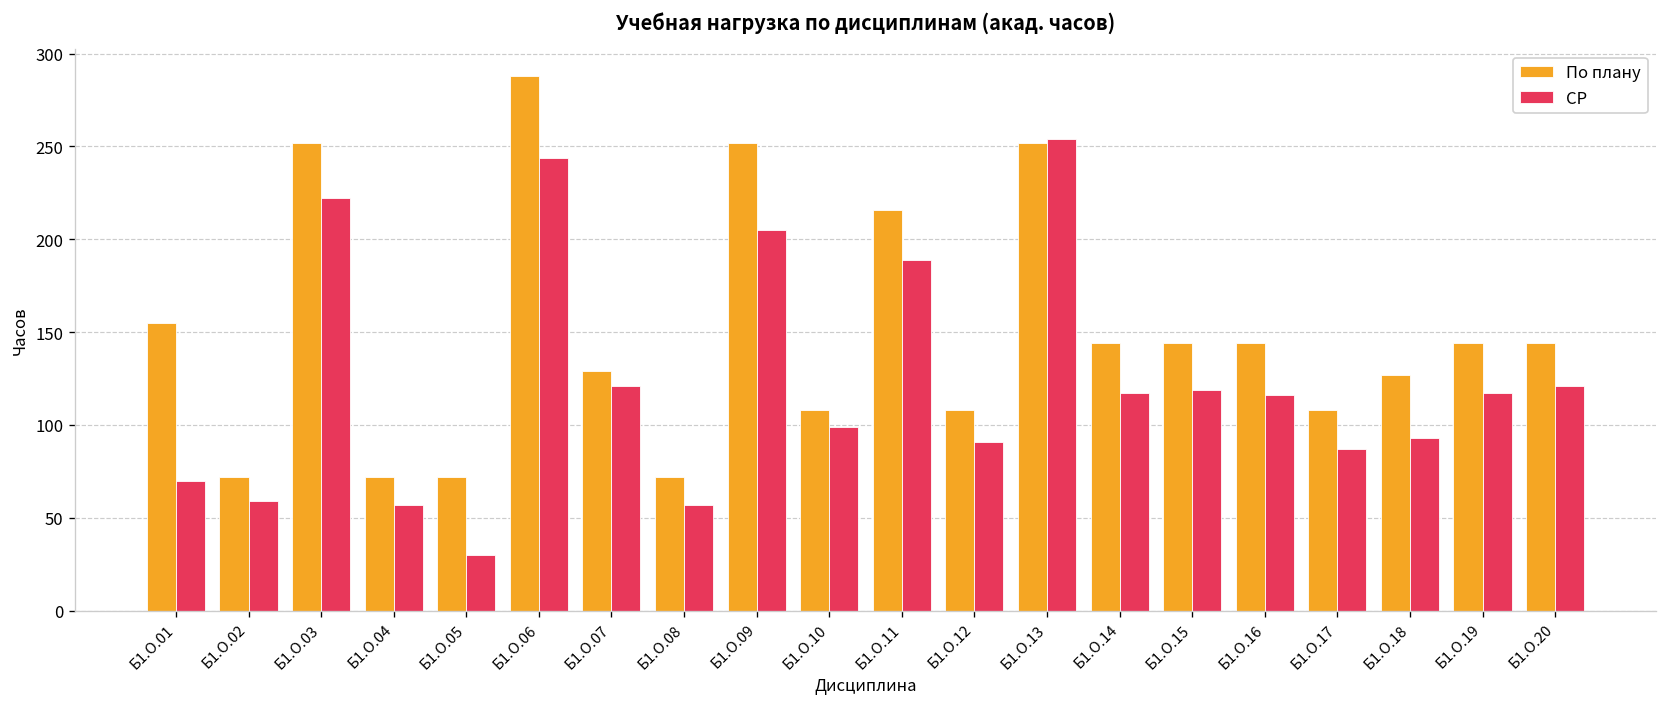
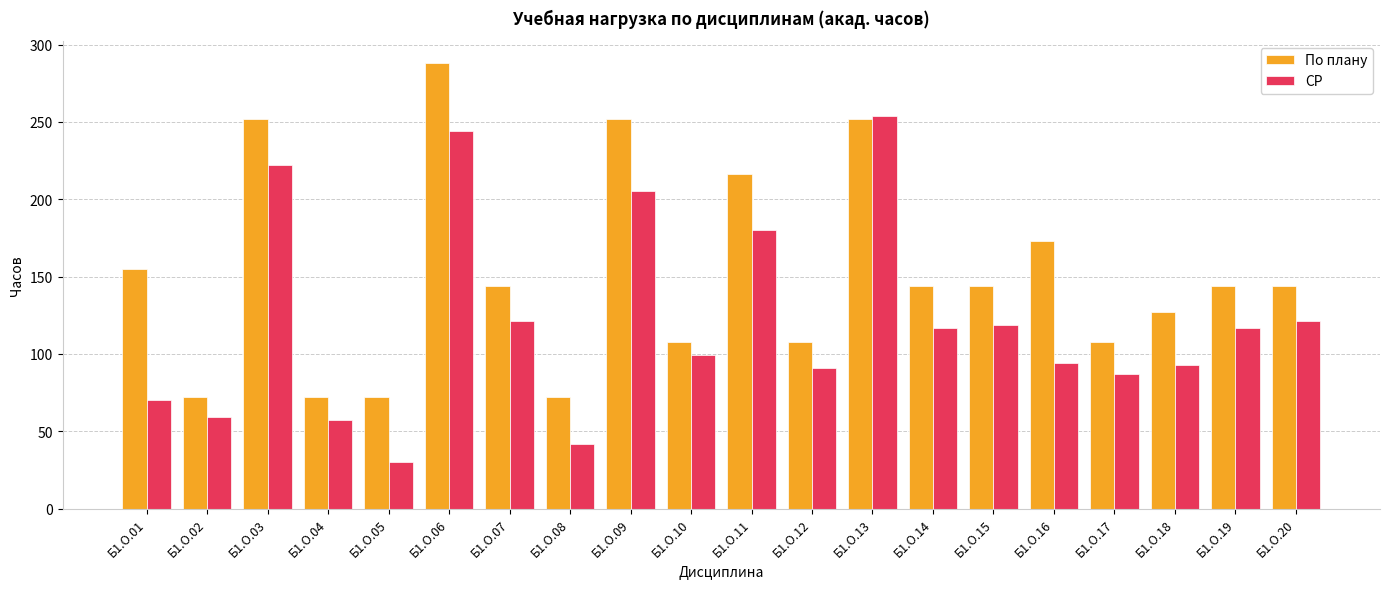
По плану, Б1.О.07: 129 -> 144
СР, Б1.О.08: 57 -> 42
СР, Б1.О.11: 189 -> 180
По плану, Б1.О.16: 144 -> 173
СР, Б1.О.16: 116 -> 94
